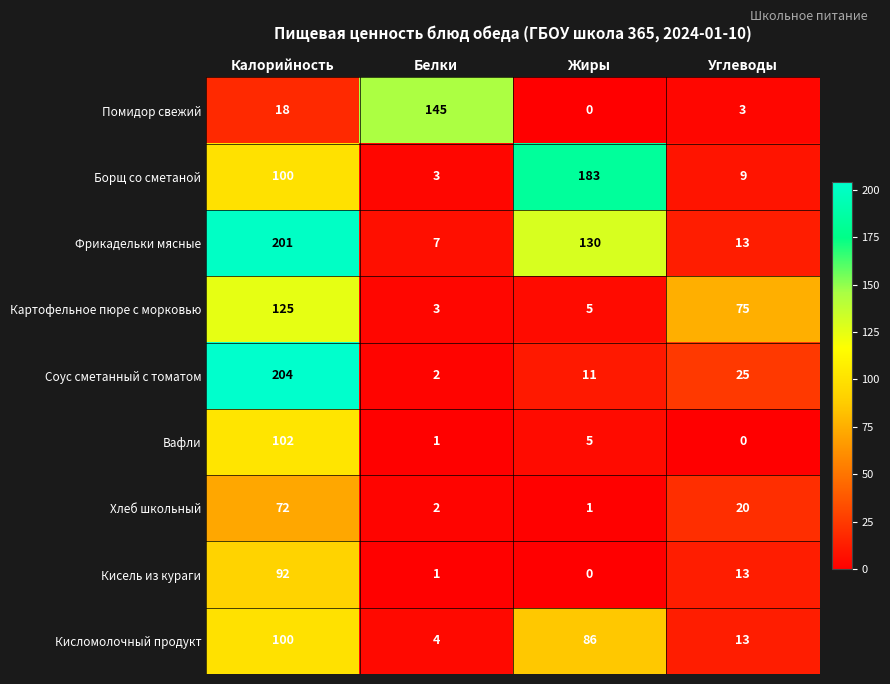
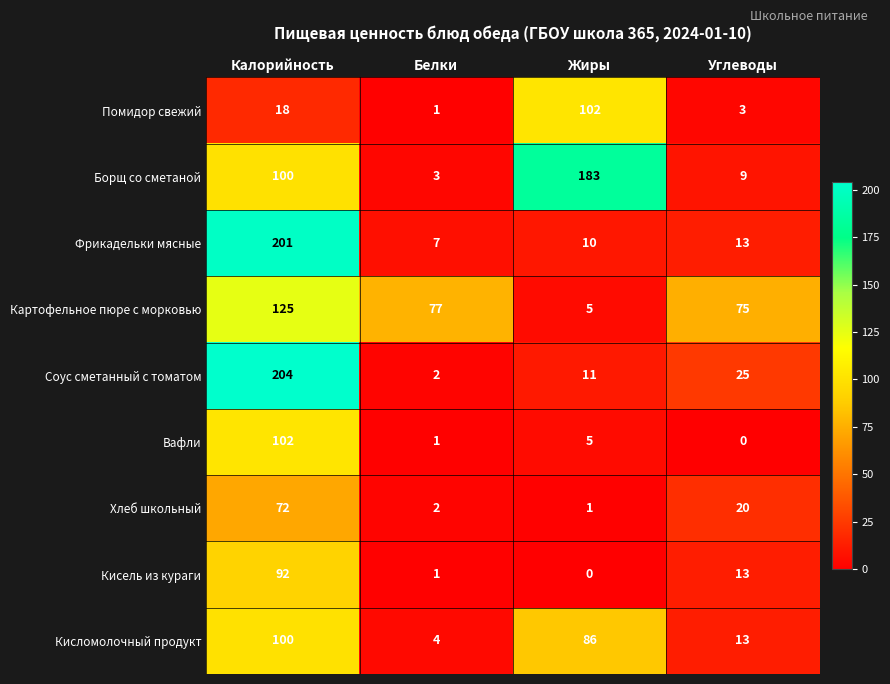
Помидор свежий, Белки: 145 -> 1
Помидор свежий, Жиры: 0 -> 102
Фрикадельки мясные, Жиры: 130 -> 10
Картофельное пюре с морковью, Белки: 3 -> 77
